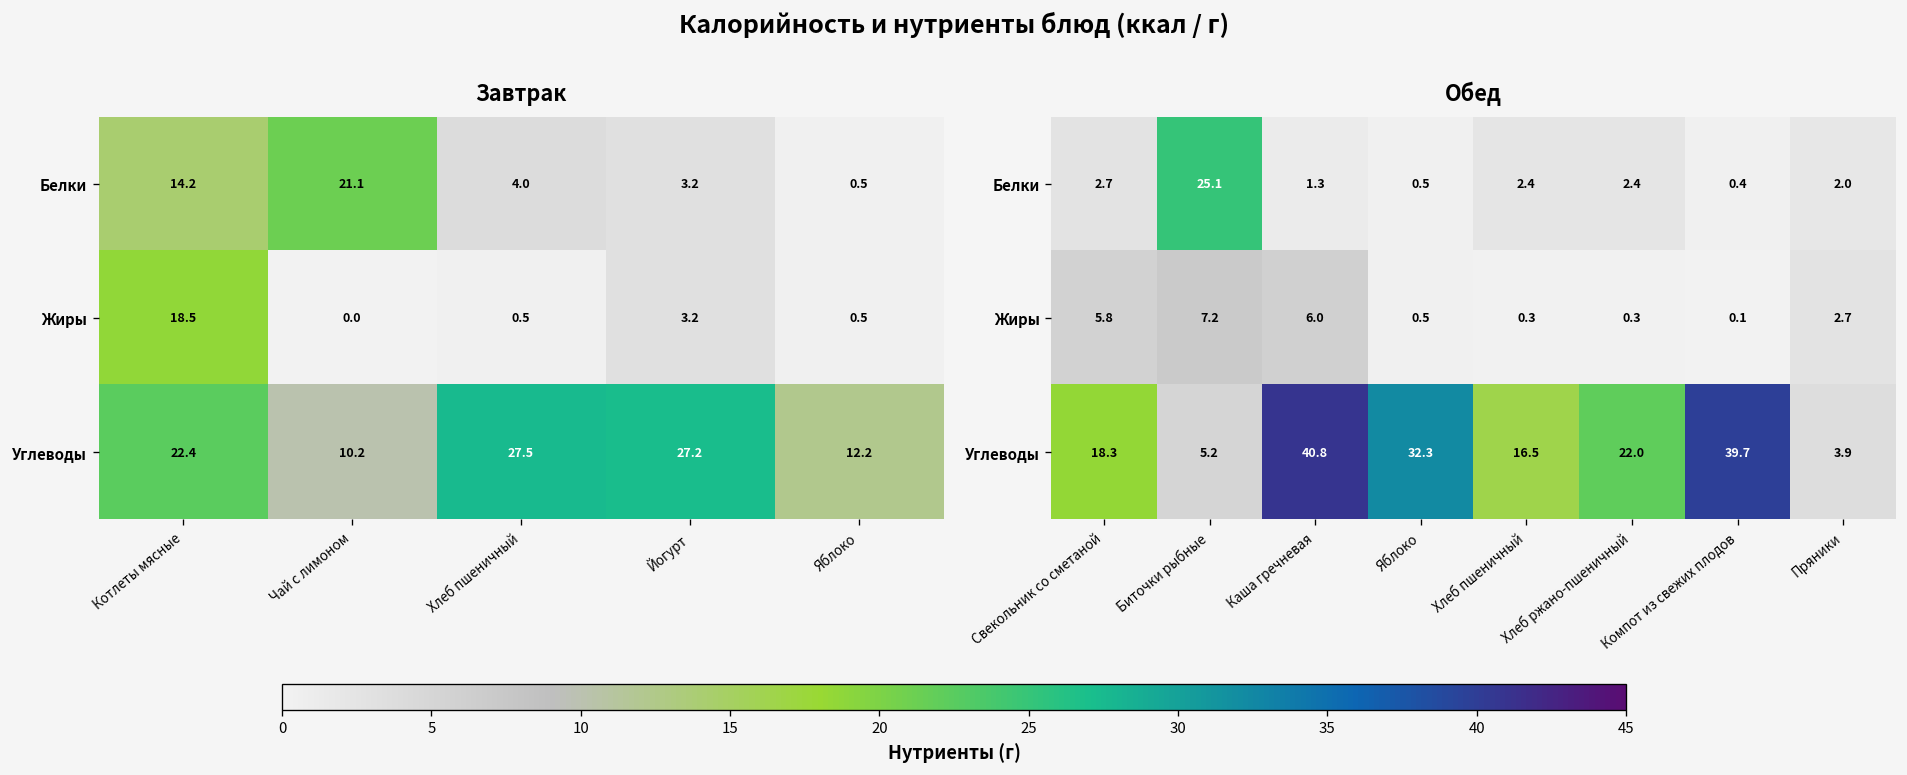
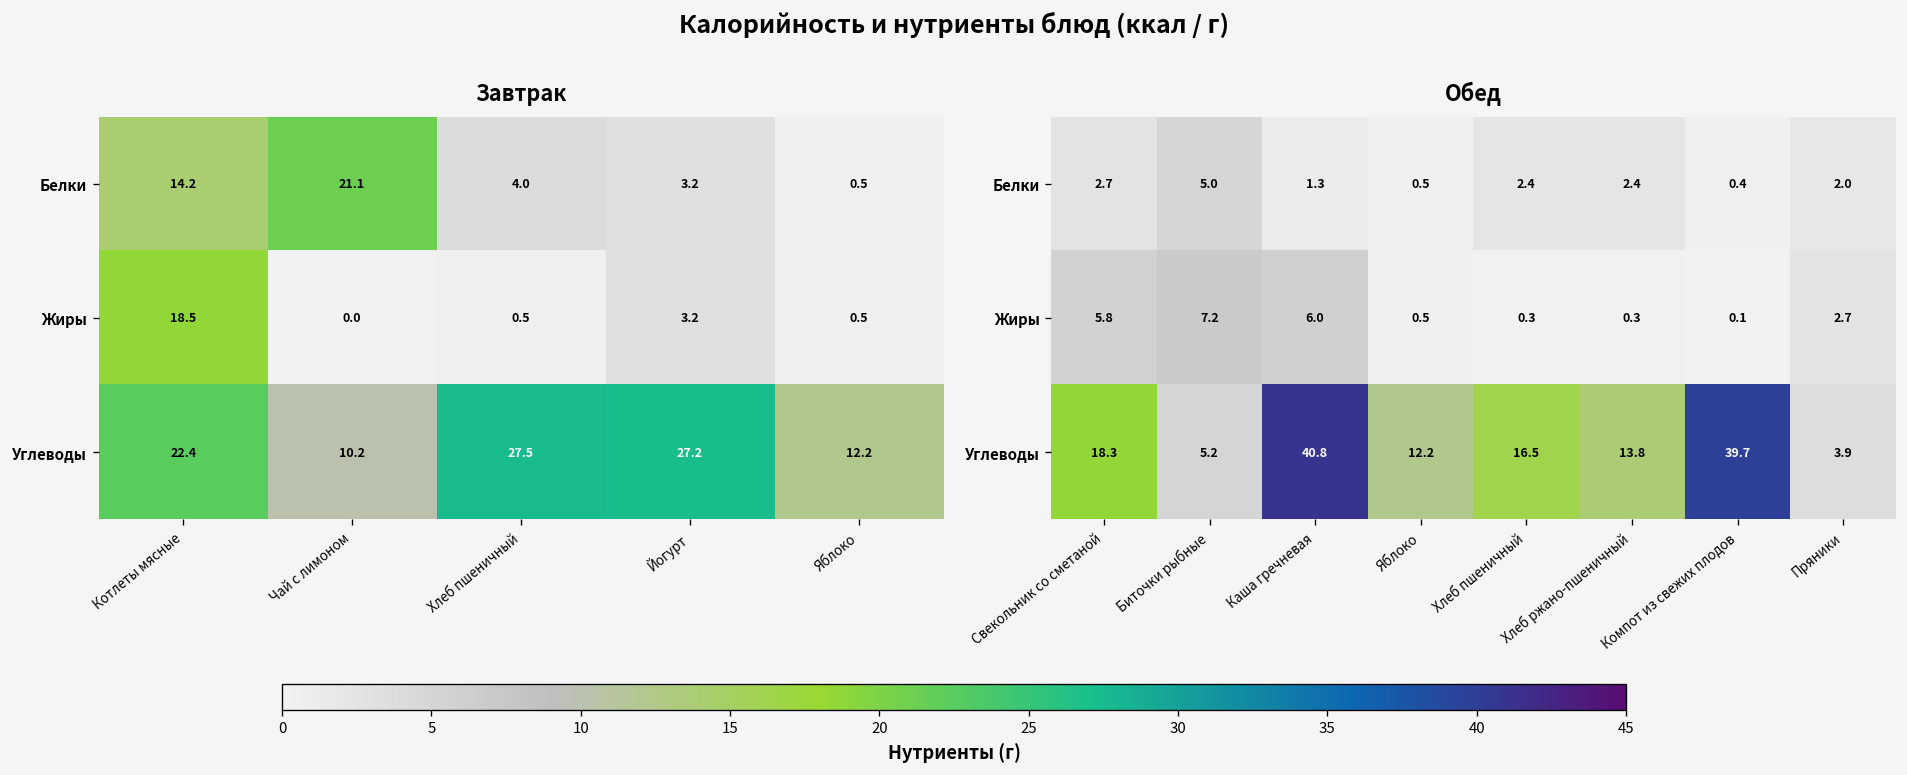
Обед, Белки, Биточки рыбные: 25.1 -> 5.0
Обед, Углеводы, Яблоко: 32.3 -> 12.2
Обед, Углеводы, Хлеб ржано-пшеничный: 22.0 -> 13.8
